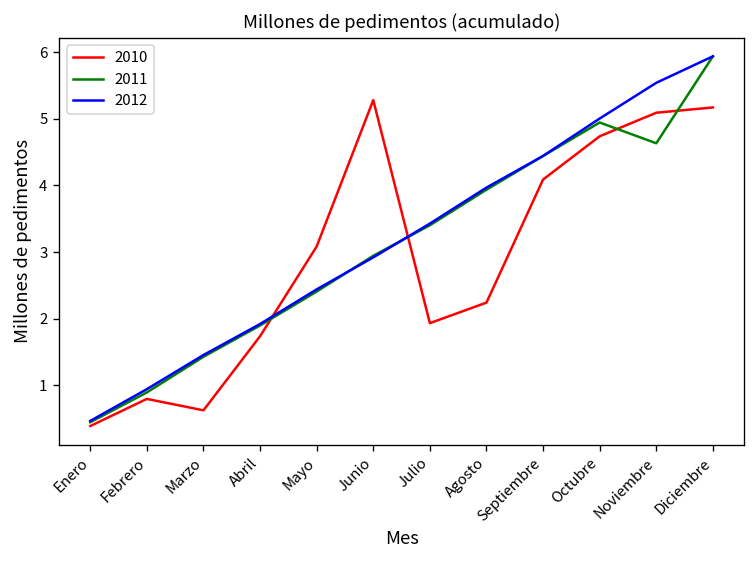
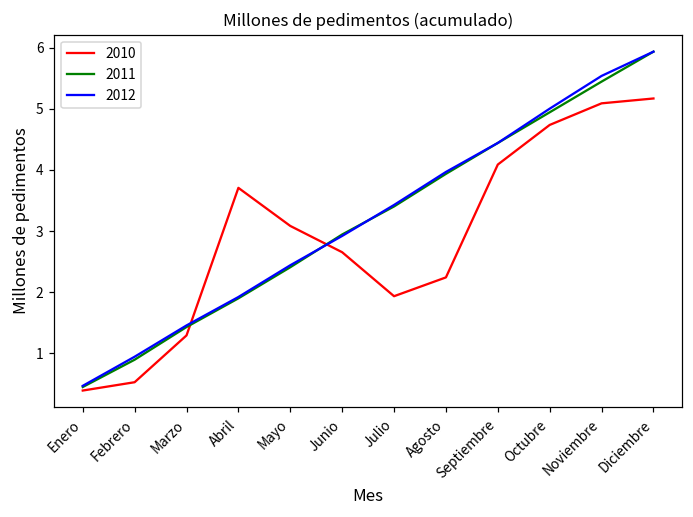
2010, Febrero: 0.8 -> 0.5
2010, Marzo: 0.6 -> 1.3
2010, Abril: 1.7 -> 3.7
2010, Junio: 5.3 -> 2.7
2011, Noviembre: 4.6 -> 5.4
